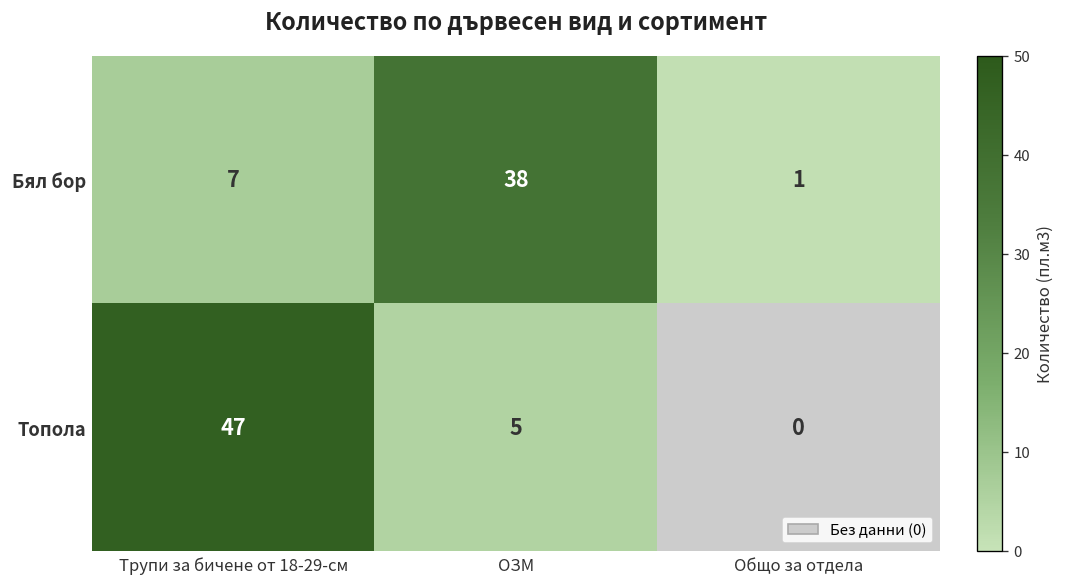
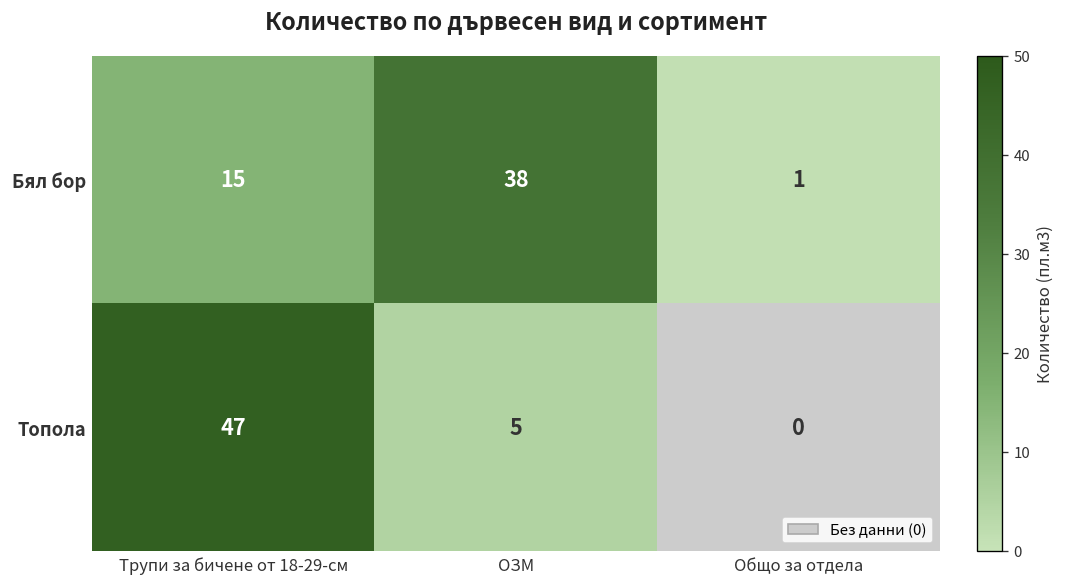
Бял бор, Трупи за бичене от 18-29-см: 7 -> 15
